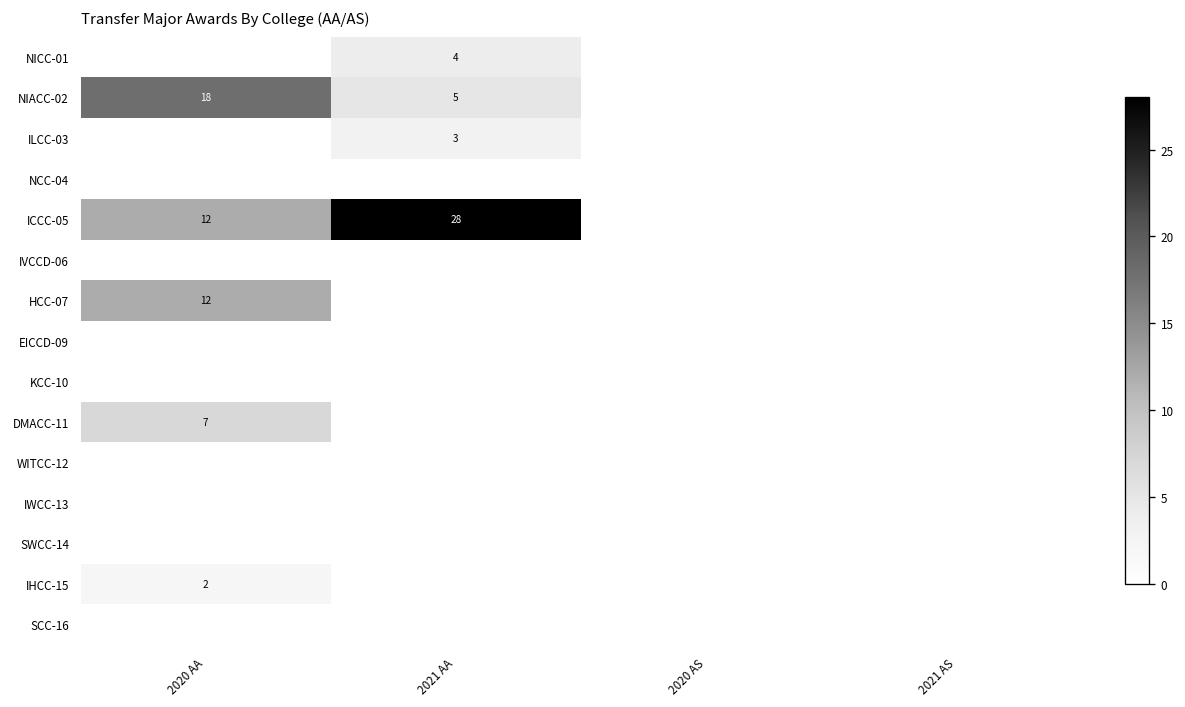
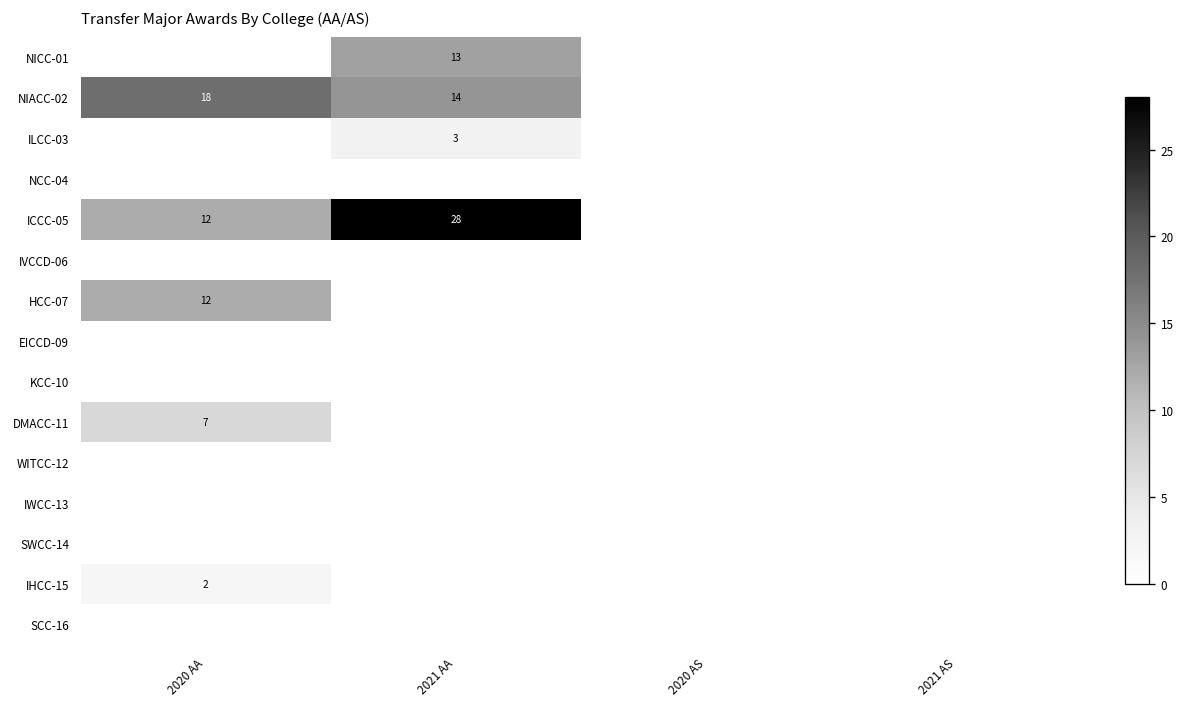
NICC-01, 2021 AA: 4 -> 13
NIACC-02, 2021 AA: 5 -> 14
